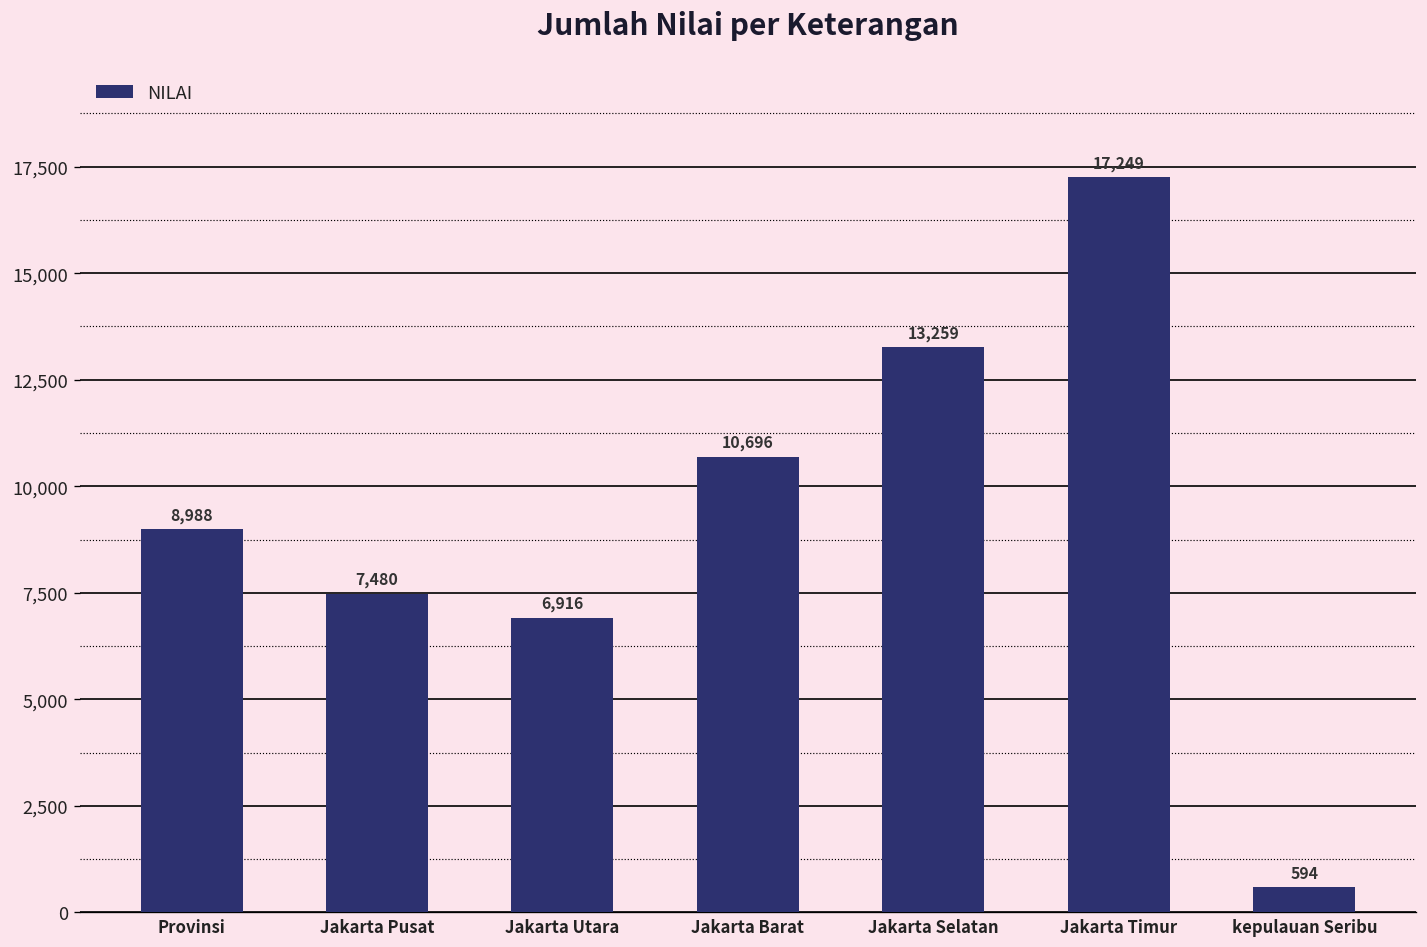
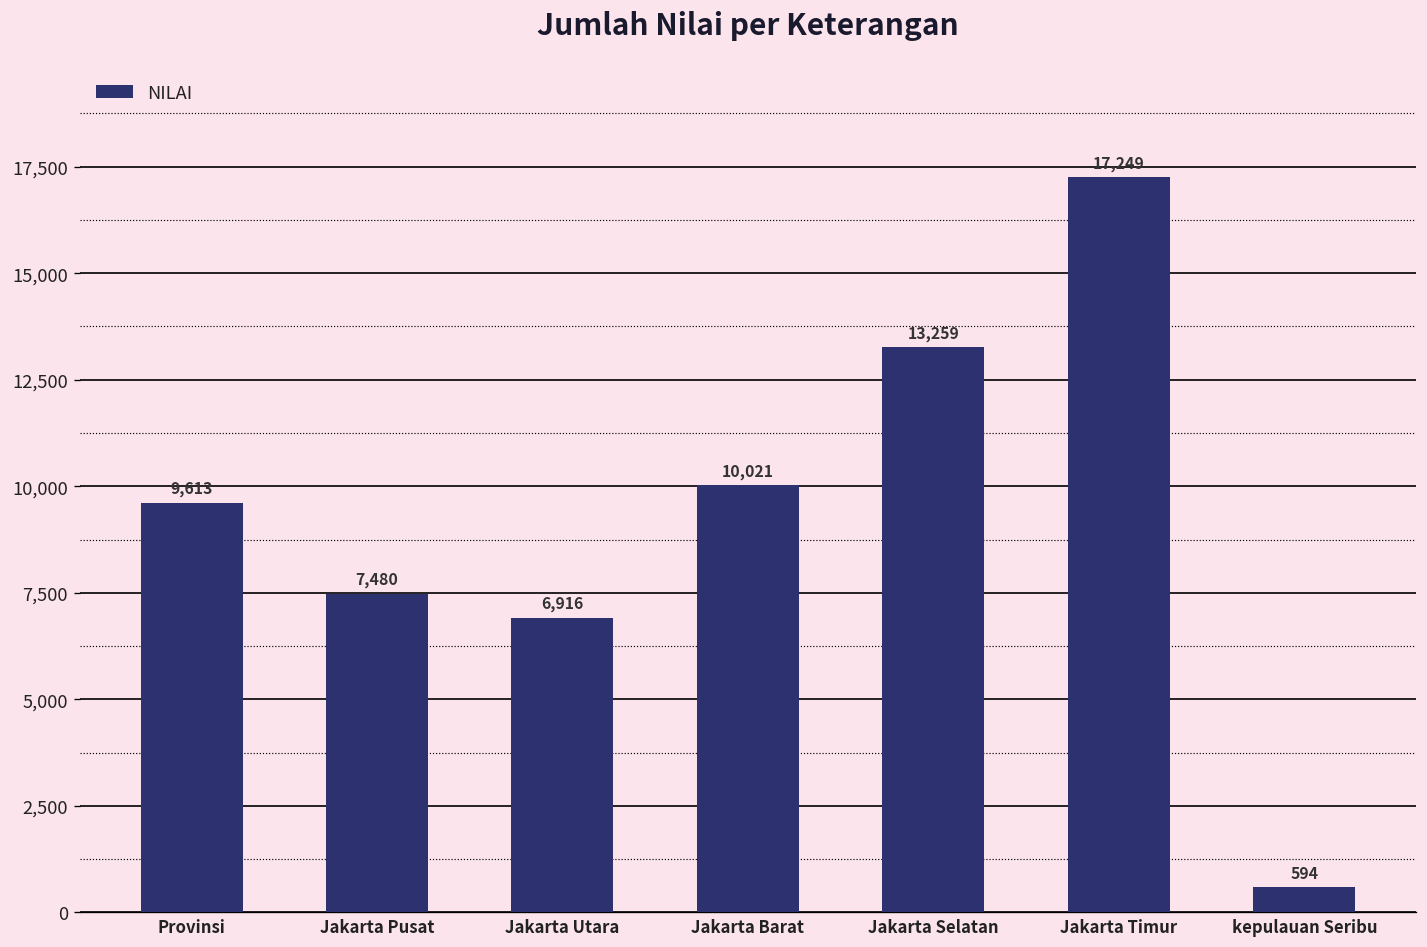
Provinsi: 8,988 -> 9,613
Jakarta Barat: 10,696 -> 10,021
